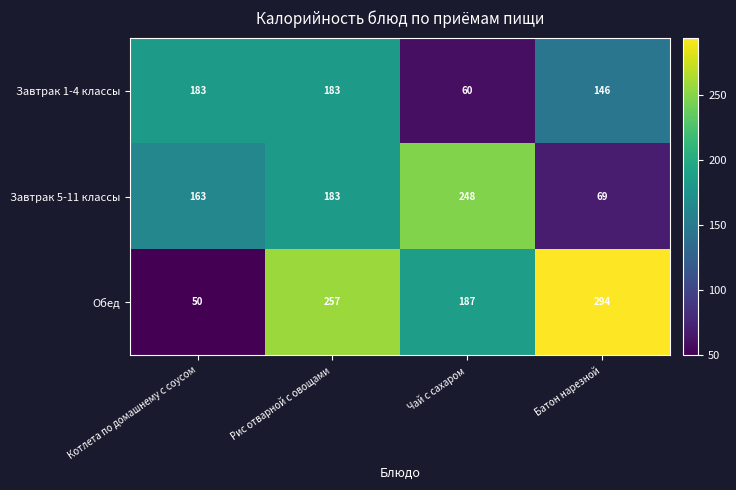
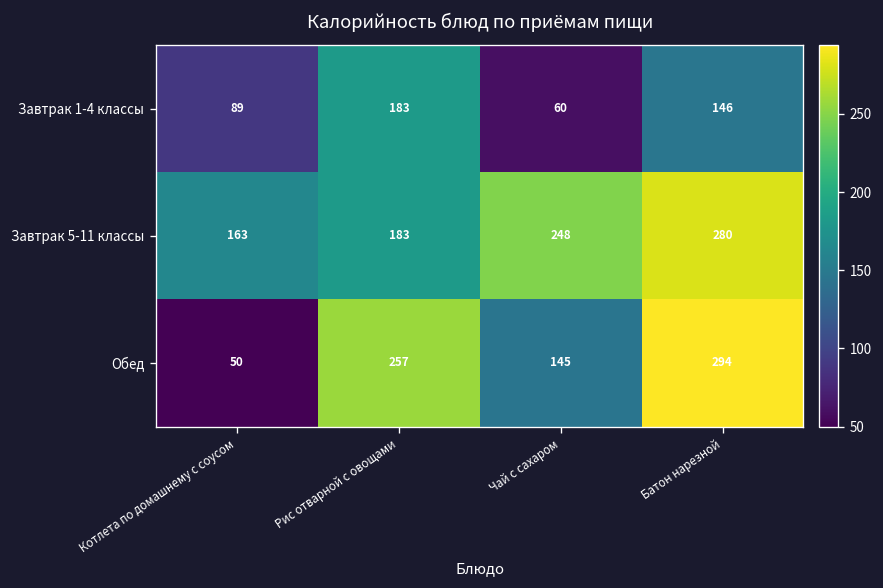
Завтрак 1-4 классы, Котлета по домашнему с соусом: 183 -> 89
Завтрак 5-11 классы, Батон нарезной: 69 -> 280
Обед, Чай с сахаром: 187 -> 145
